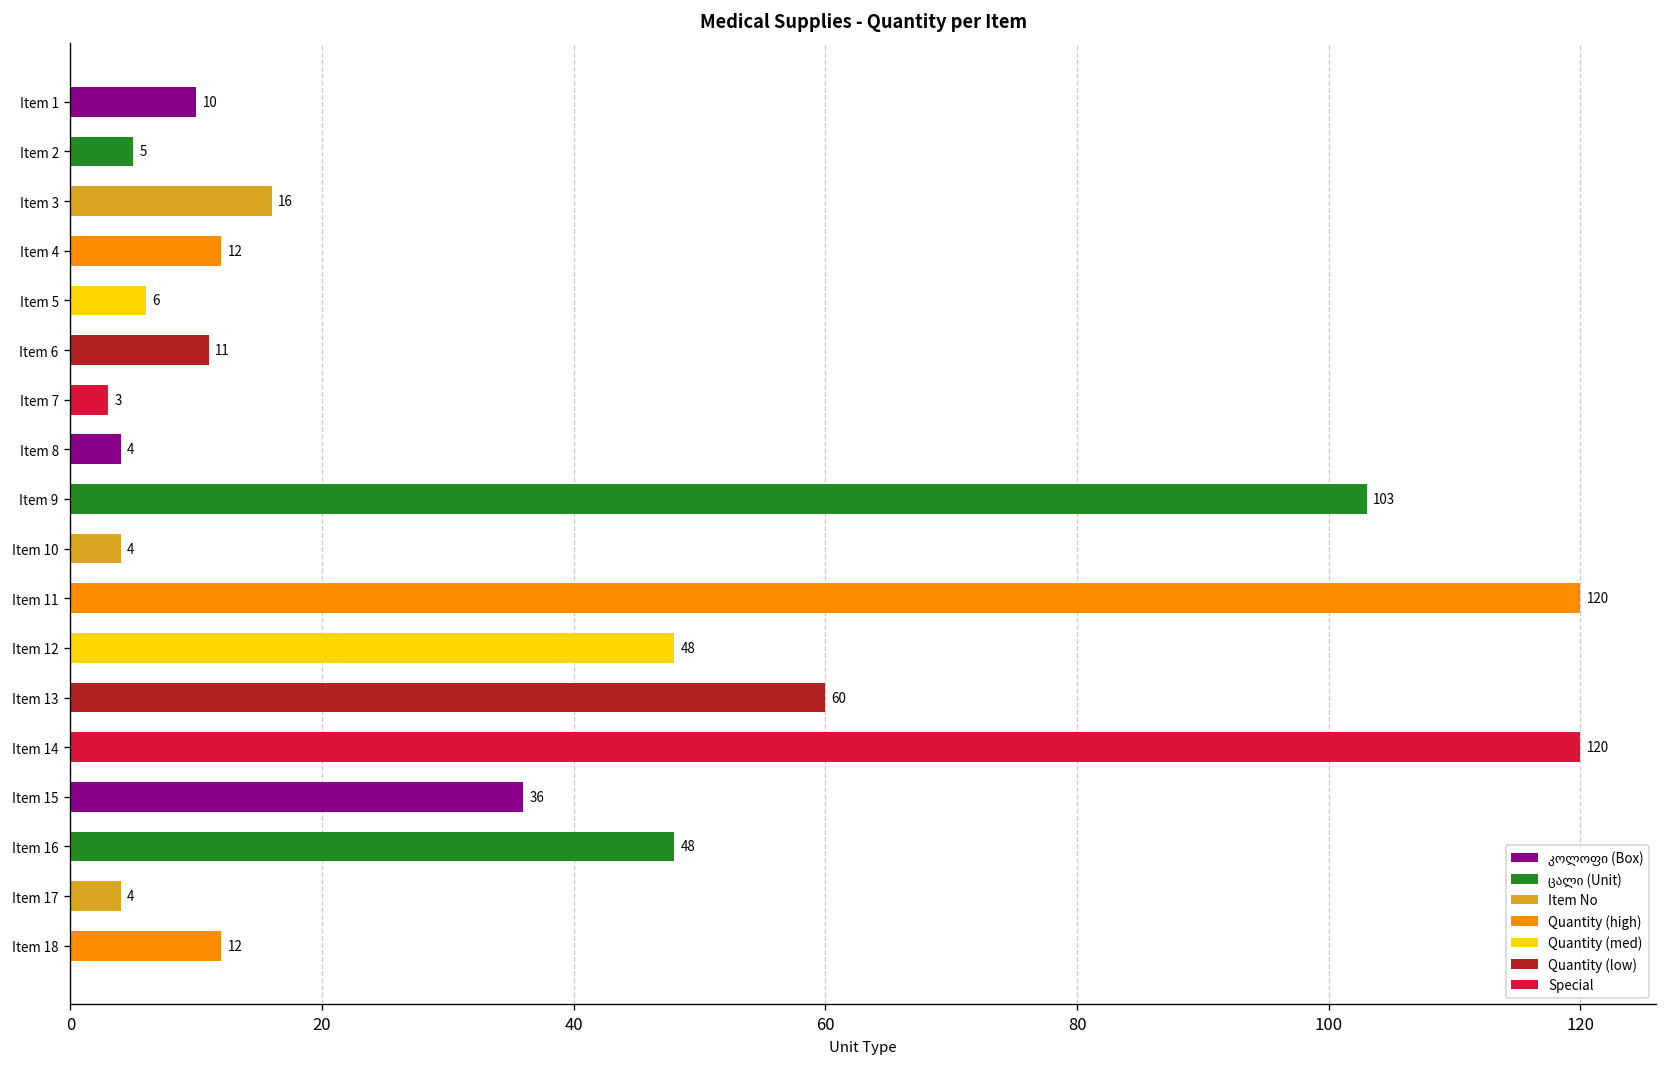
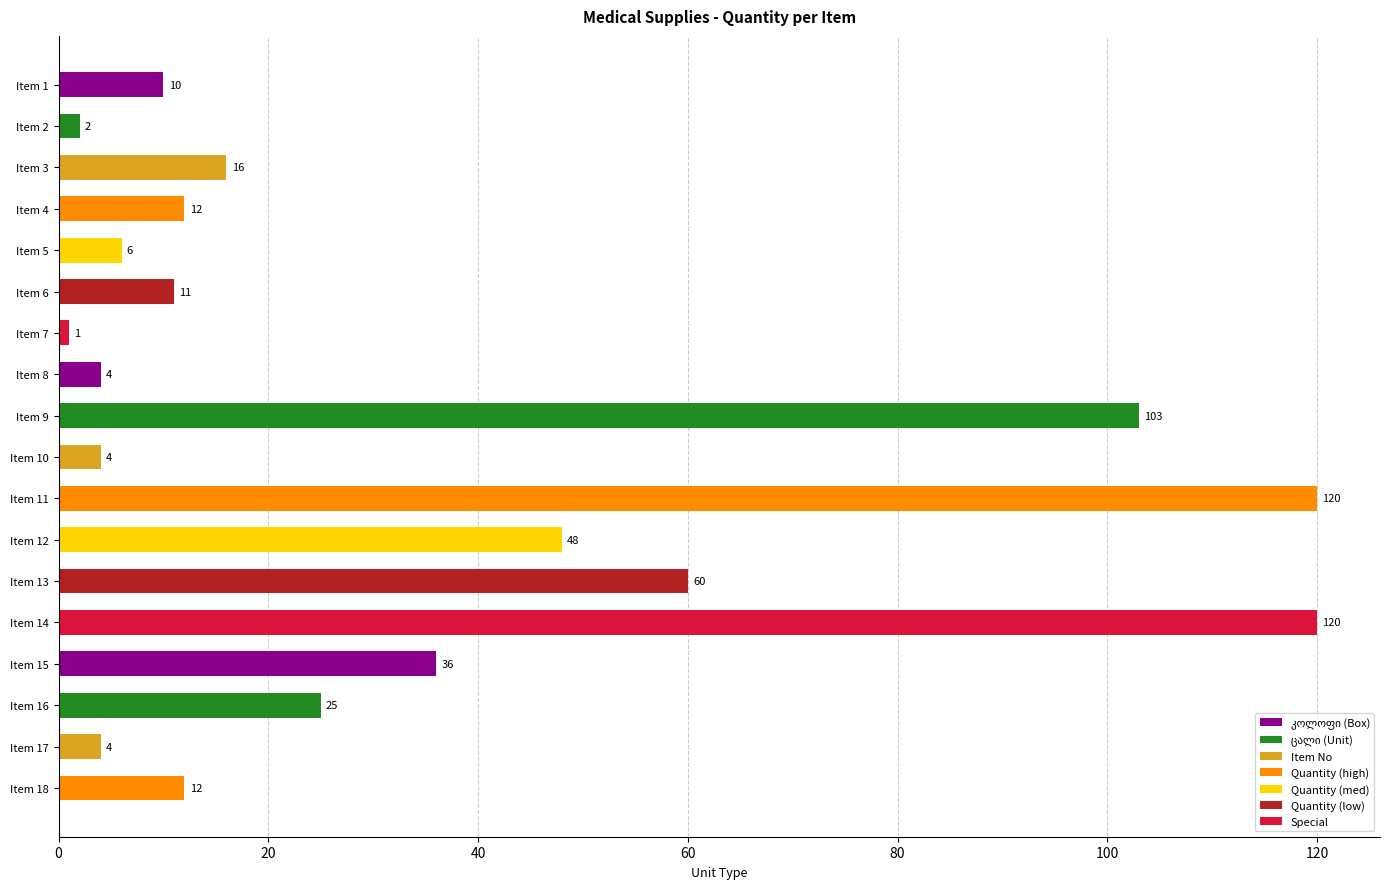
Item 2: 5 -> 2
Item 7: 3 -> 1
Item 16: 48 -> 25
